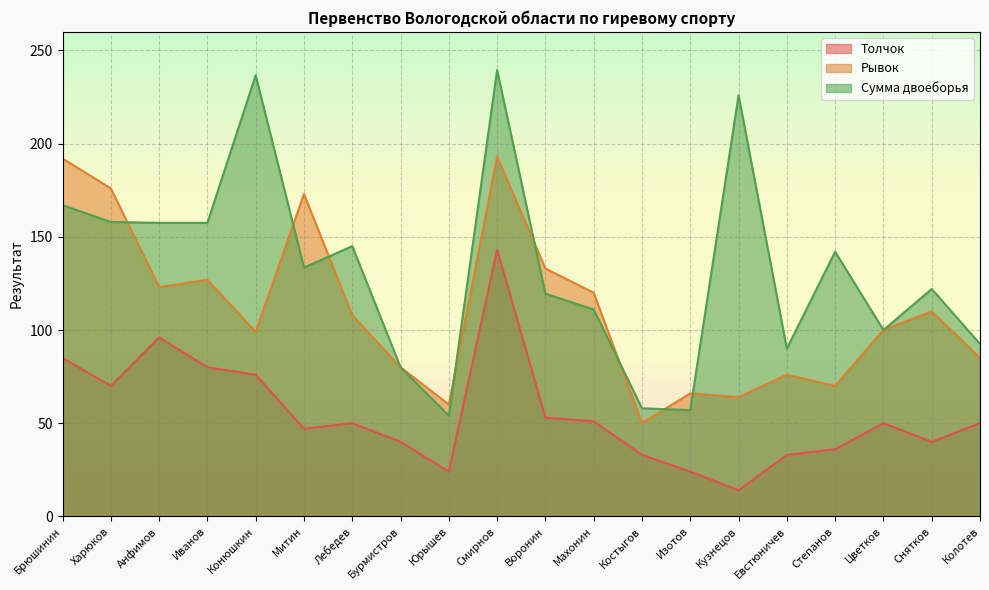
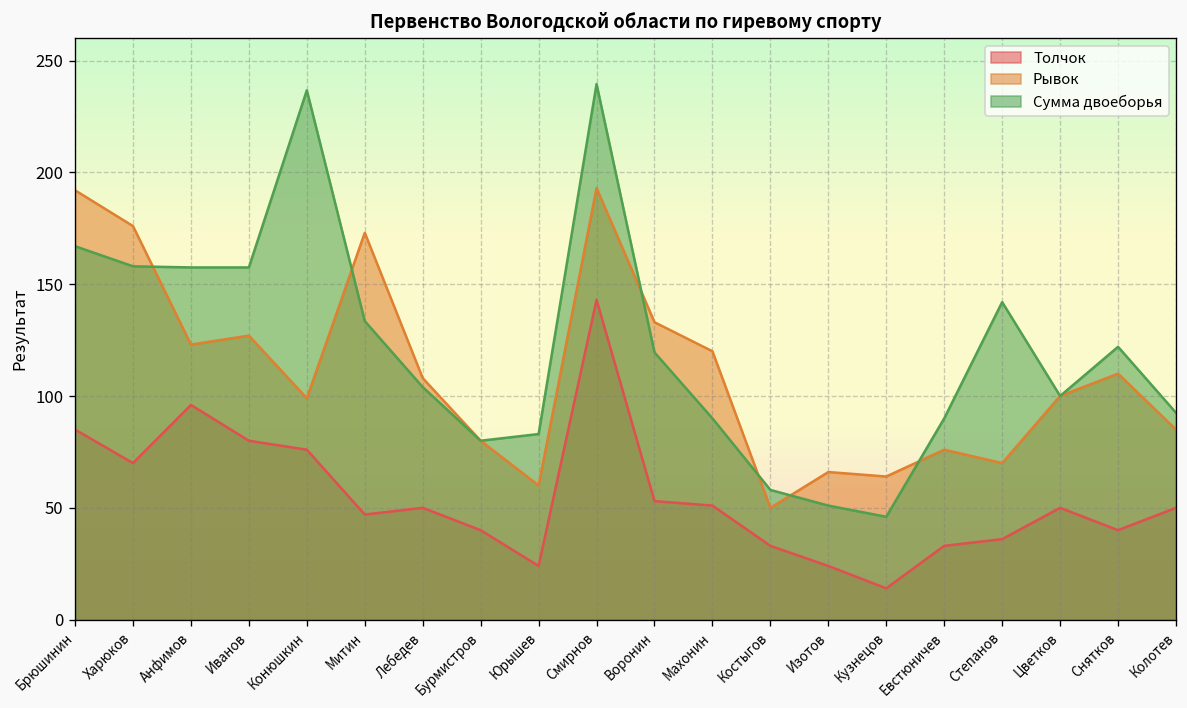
Сумма двоеборья, Лебедев: 145 -> 104
Сумма двоеборья, Юрышев: 54 -> 83
Сумма двоеборья, Махонин: 111 -> 90
Сумма двоеборья, Изотов: 57 -> 51
Сумма двоеборья, Кузнецов: 226 -> 46
